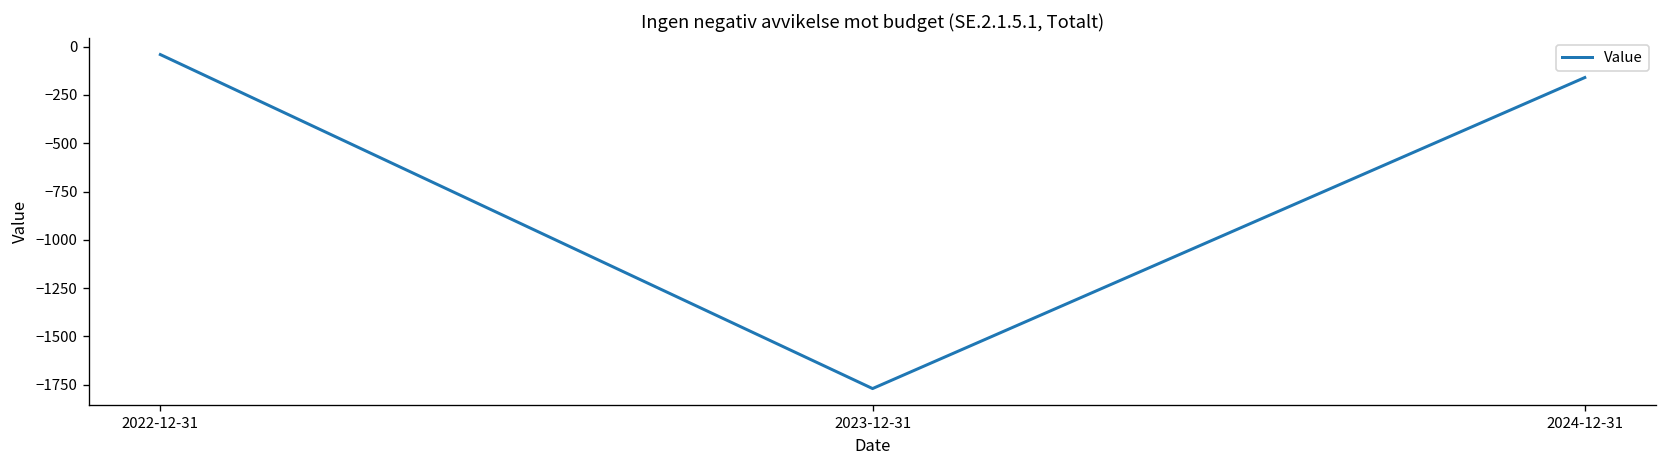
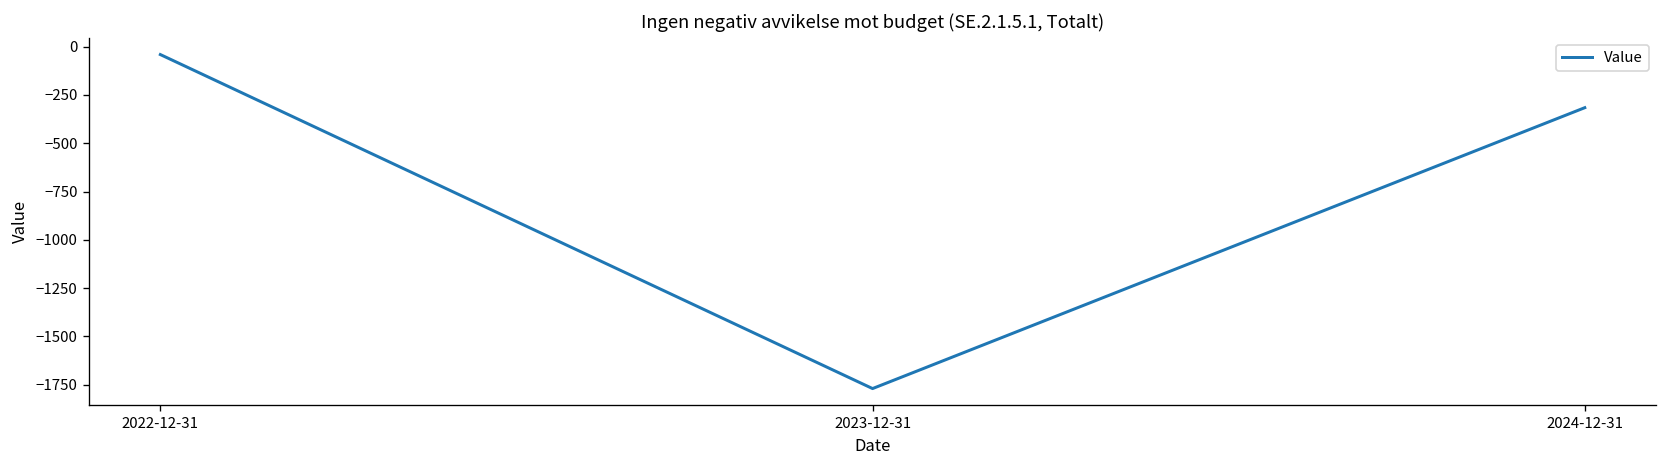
2024-12-31: -160 -> -320
